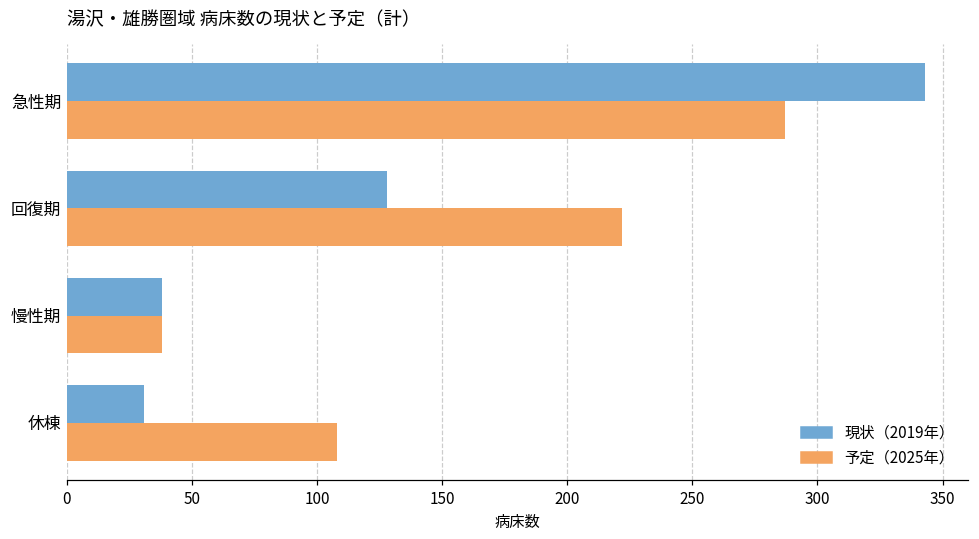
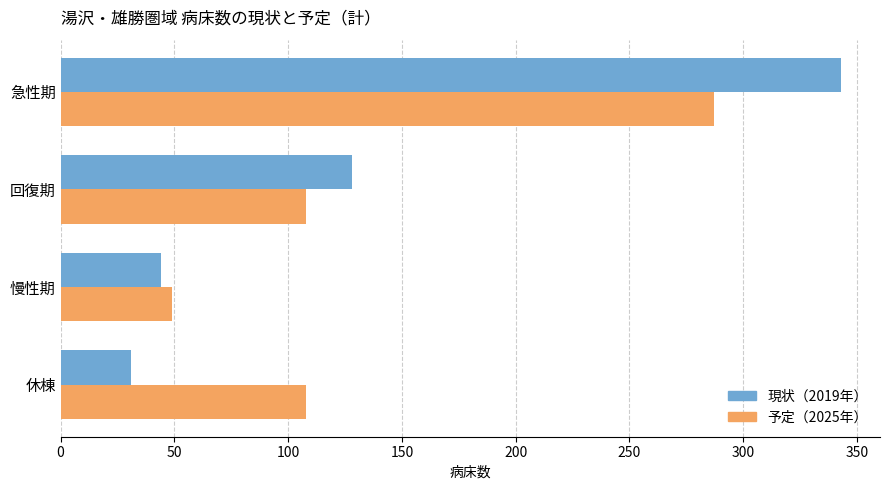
予定（2025年）, 回復期: 222 -> 108
現状（2019年）, 慢性期: 38 -> 44
予定（2025年）, 慢性期: 38 -> 49
